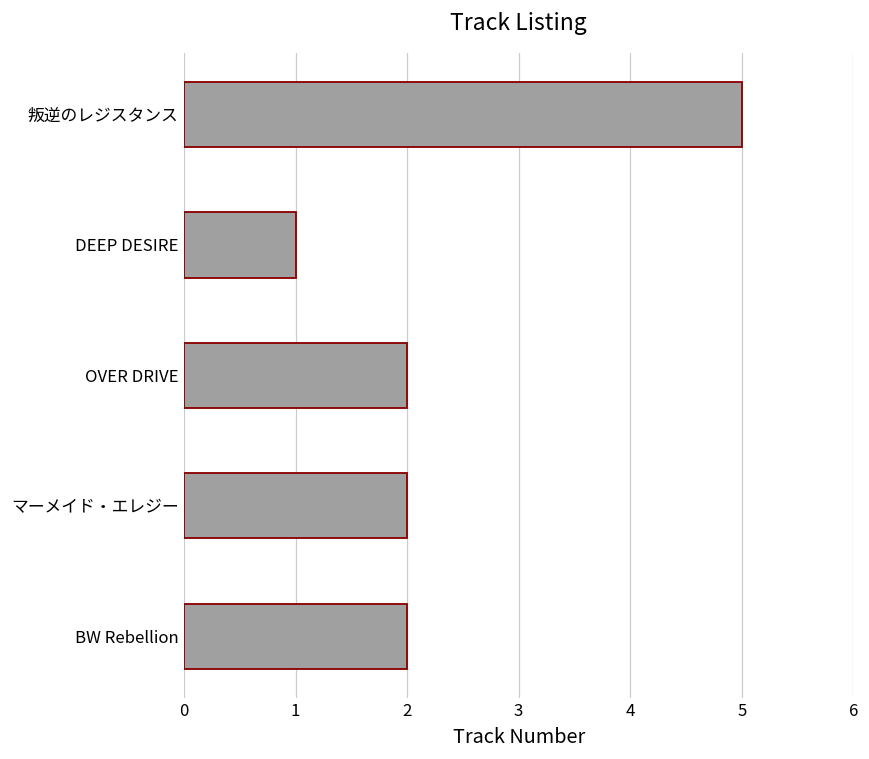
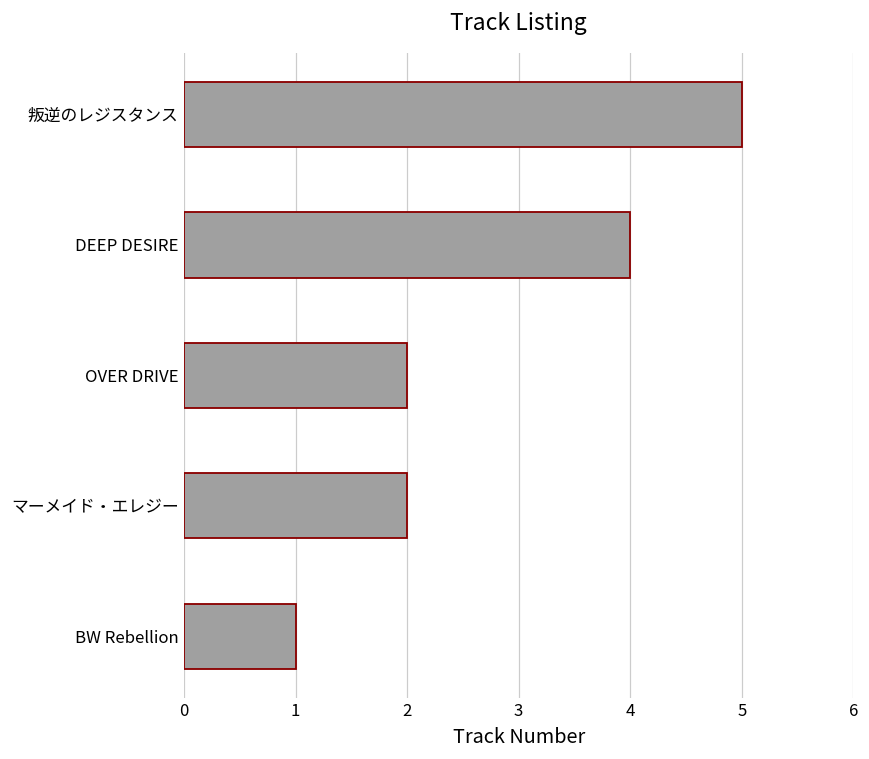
DEEP DESIRE: 1 -> 4
BW Rebellion: 2 -> 1
